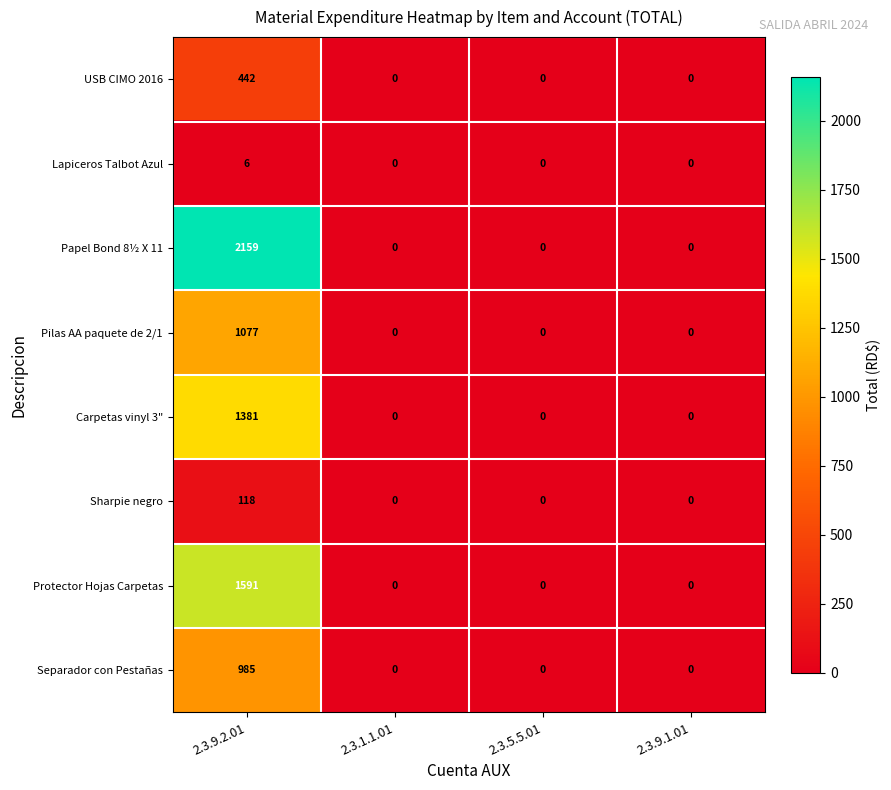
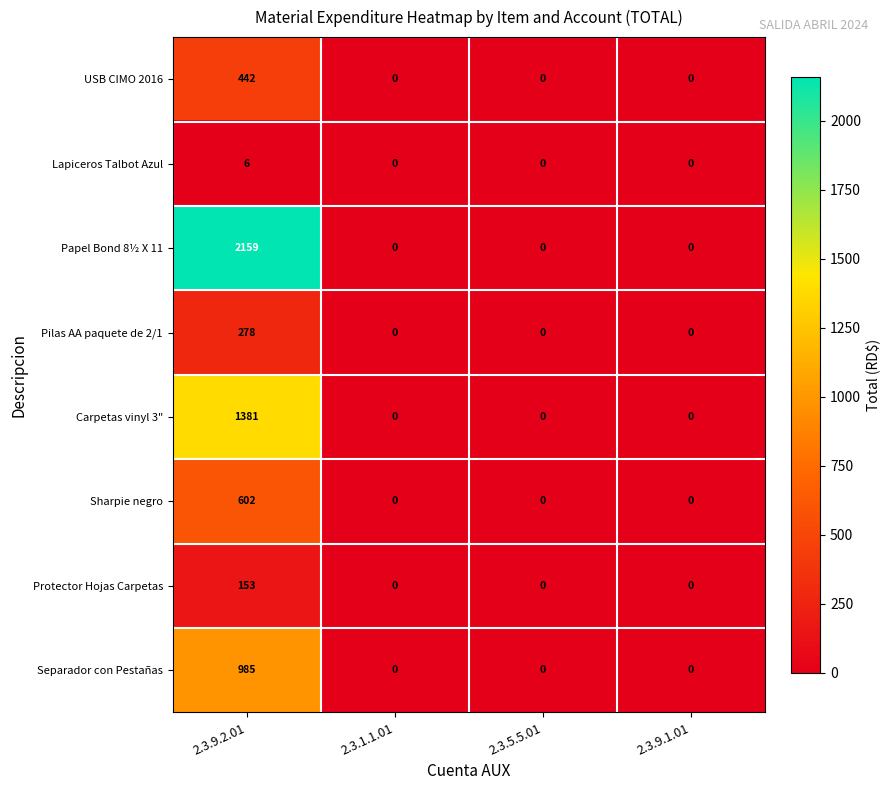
Pilas AA paquete de 2/1, 2.3.9.2.01: 1077 -> 278
Sharpie negro, 2.3.9.2.01: 118 -> 602
Protector Hojas Carpetas, 2.3.9.2.01: 1591 -> 153
